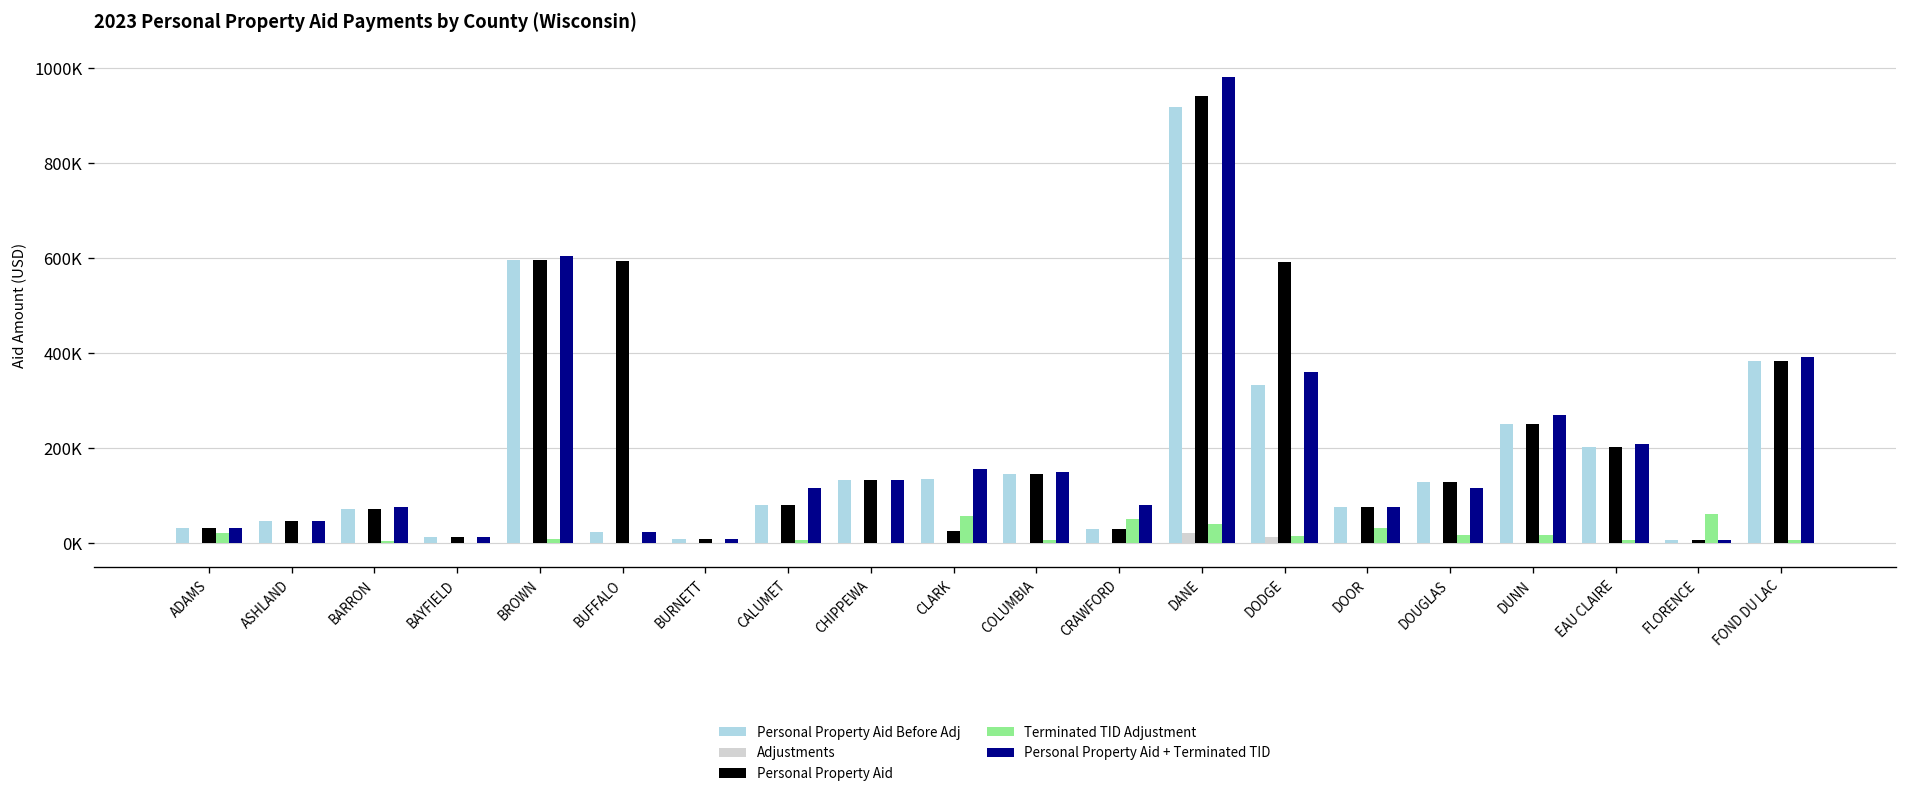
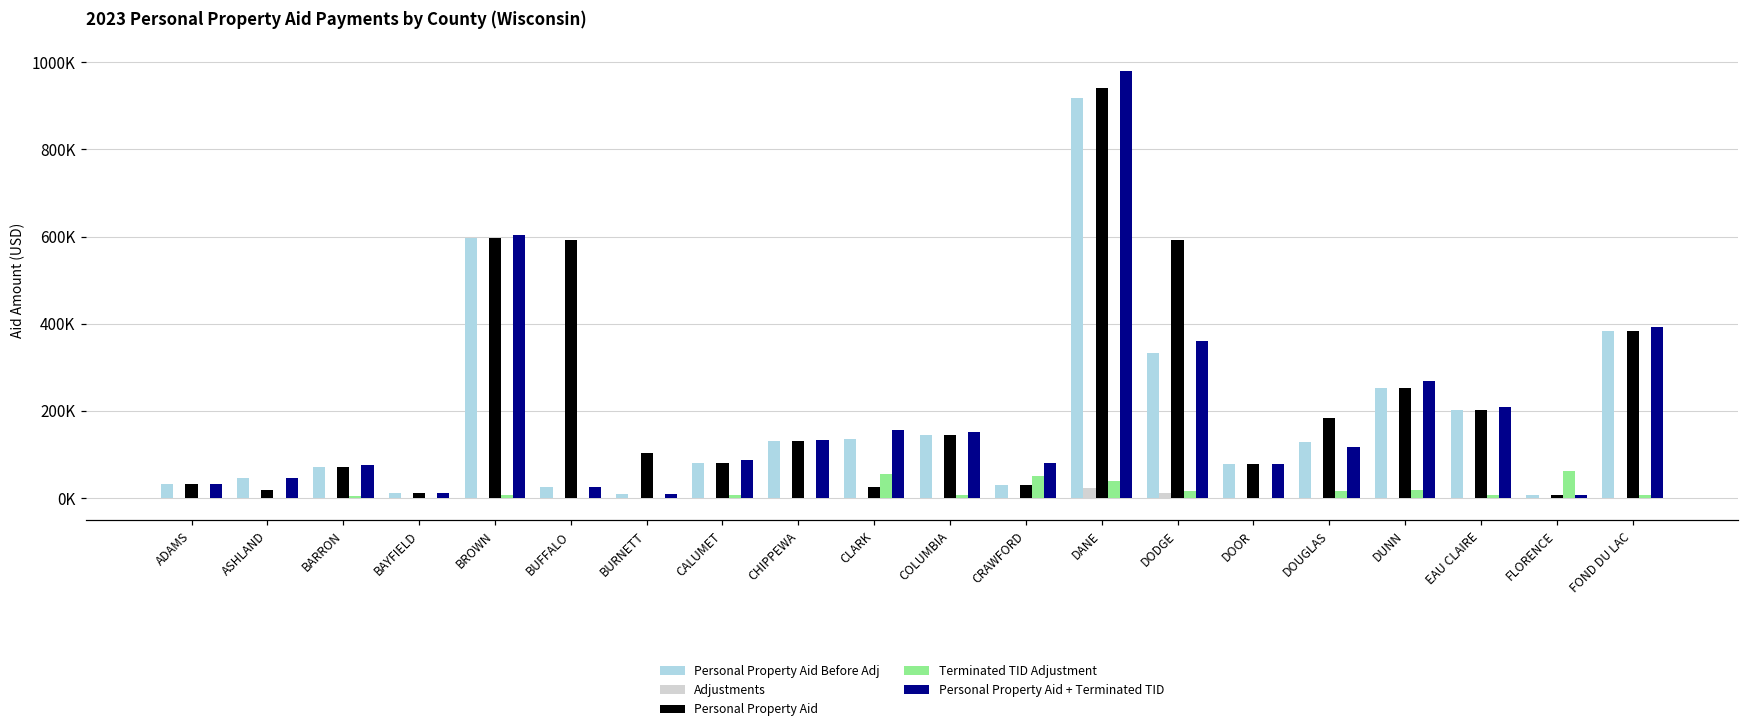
Terminated TID Adjustment, ADAMS: 20000 -> 0
Personal Property Aid, ASHLAND: 50000 -> 20000
Personal Property Aid, BURNETT: 10000 -> 100000
Personal Property Aid + Terminated TID, CALUMET: 120000 -> 90000
Terminated TID Adjustment, DOOR: 30000 -> 0
Personal Property Aid, DOUGLAS: 130000 -> 180000
